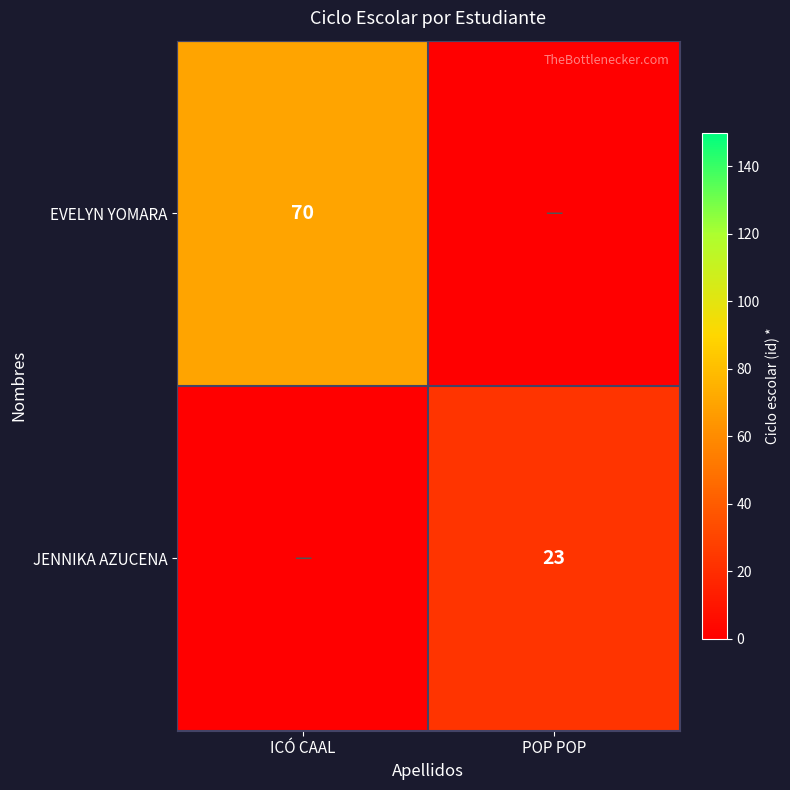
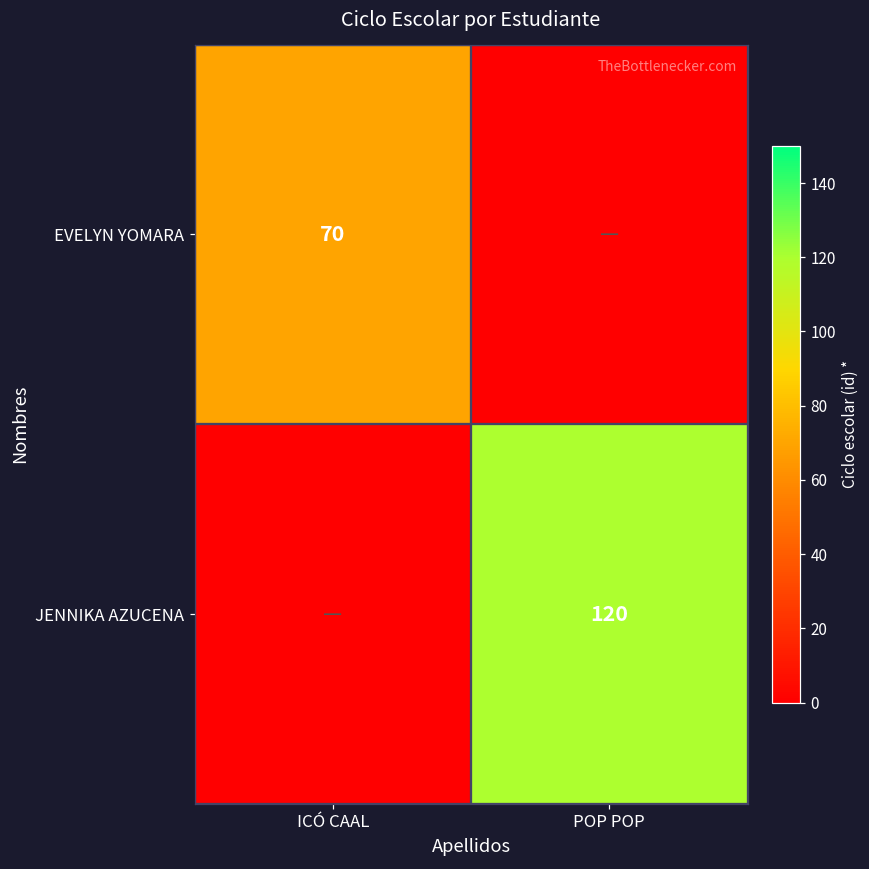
JENNIKA AZUCENA, POP POP: 23 -> 120
